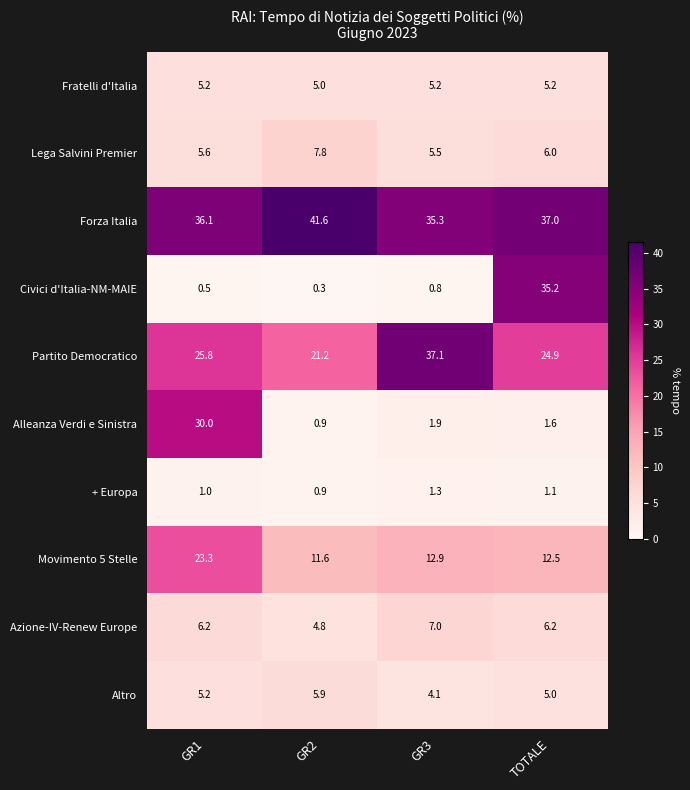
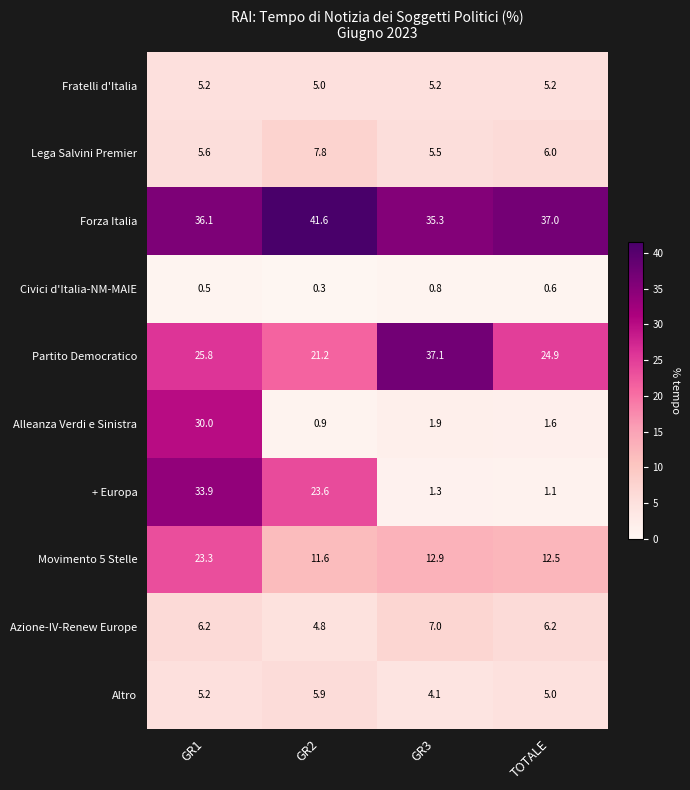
Civici d'Italia-NM-MAIE, TOTALE: 35.2 -> 0.6
+ Europa, GR1: 1.0 -> 33.9
+ Europa, GR2: 0.9 -> 23.6
